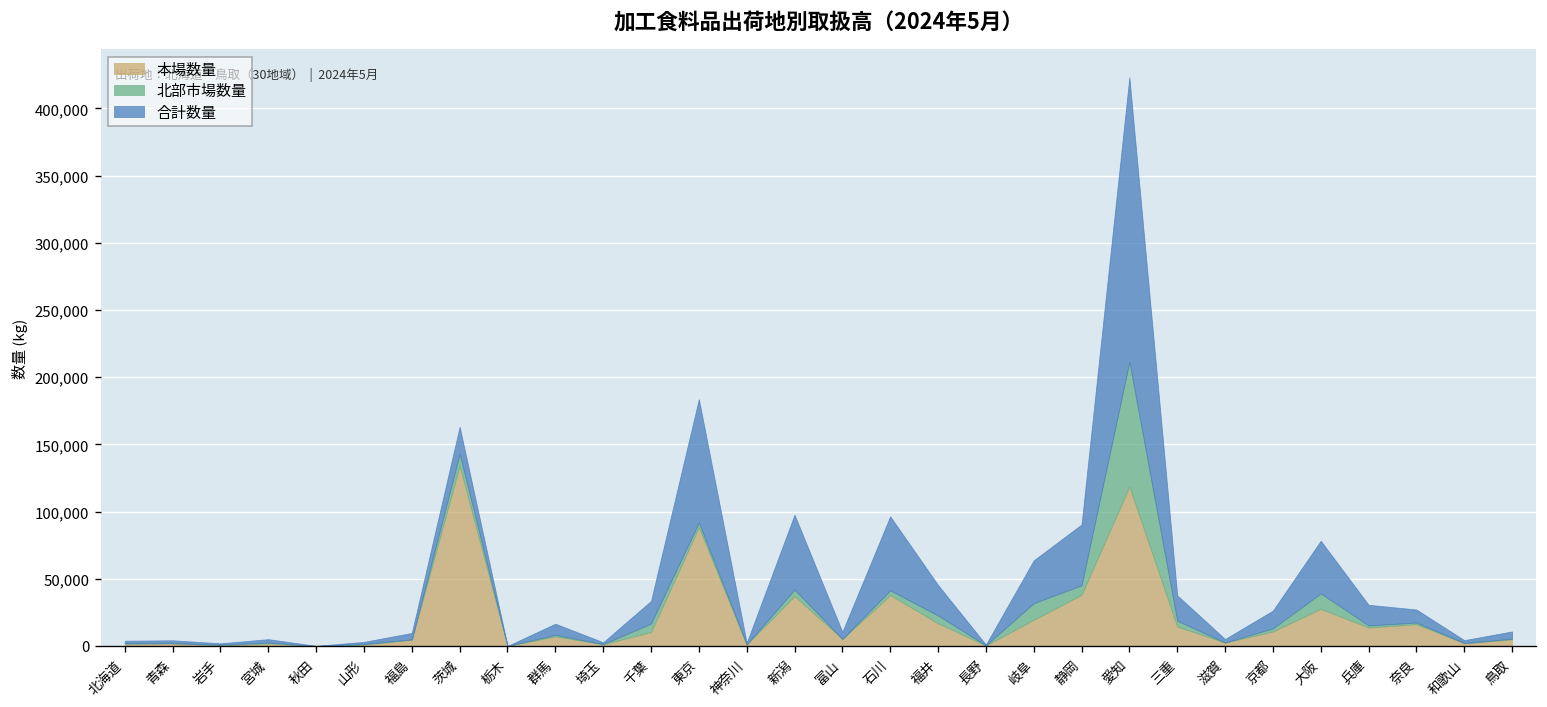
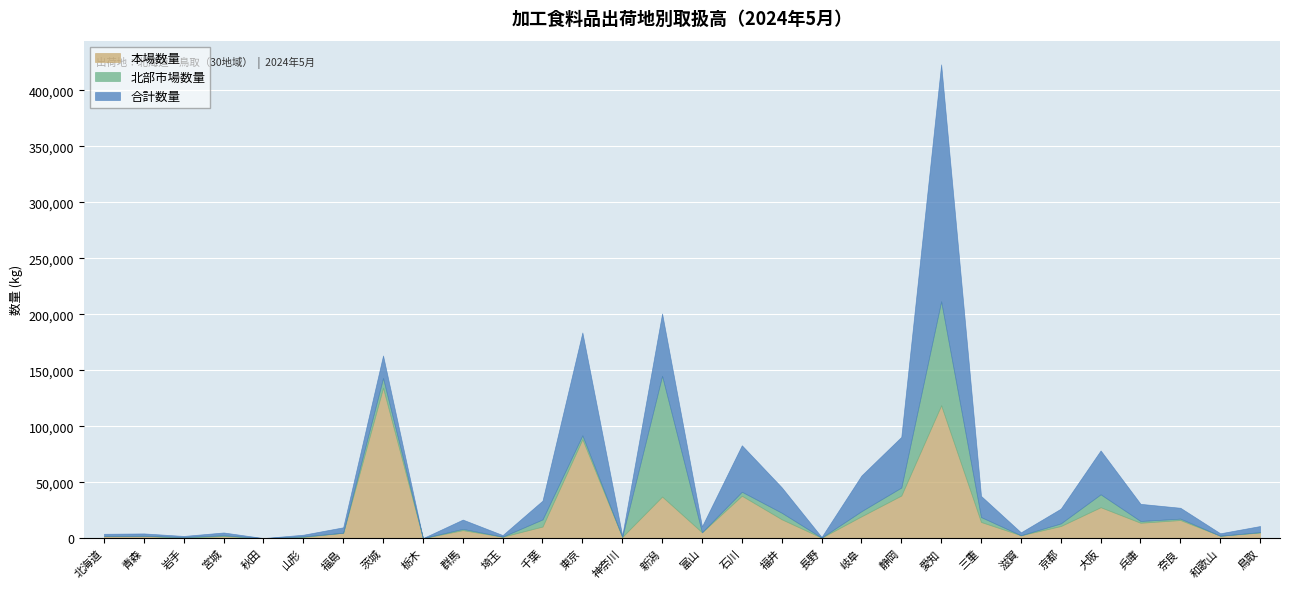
北部市場数量, 新潟: 5,000 -> 108,000
合計数量, 石川: 55,000 -> 41,000
北部市場数量, 岐阜: 12,000 -> 5,000
